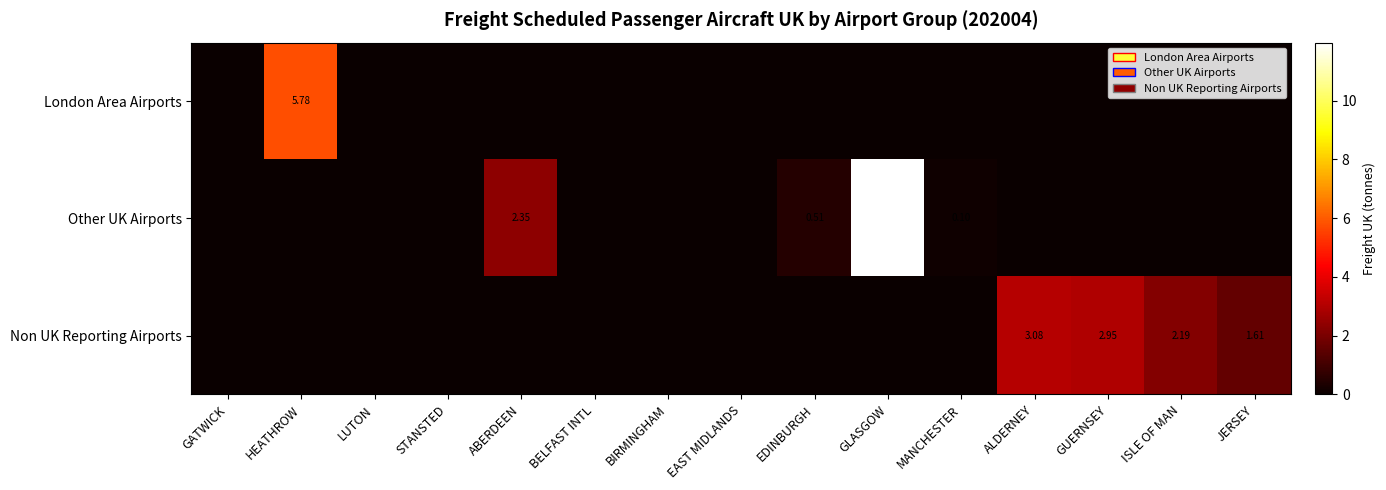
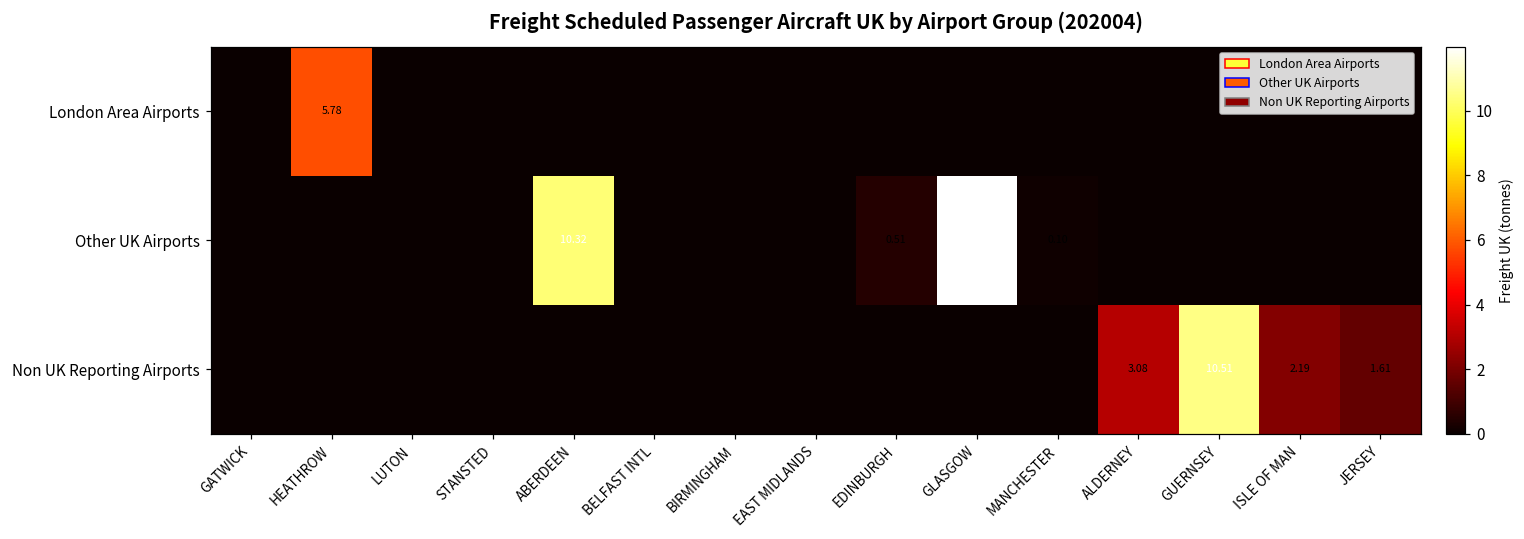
Other UK Airports, ABERDEEN: 2.35 -> 10.32
Non UK Reporting Airports, GUERNSEY: 2.95 -> 10.51
